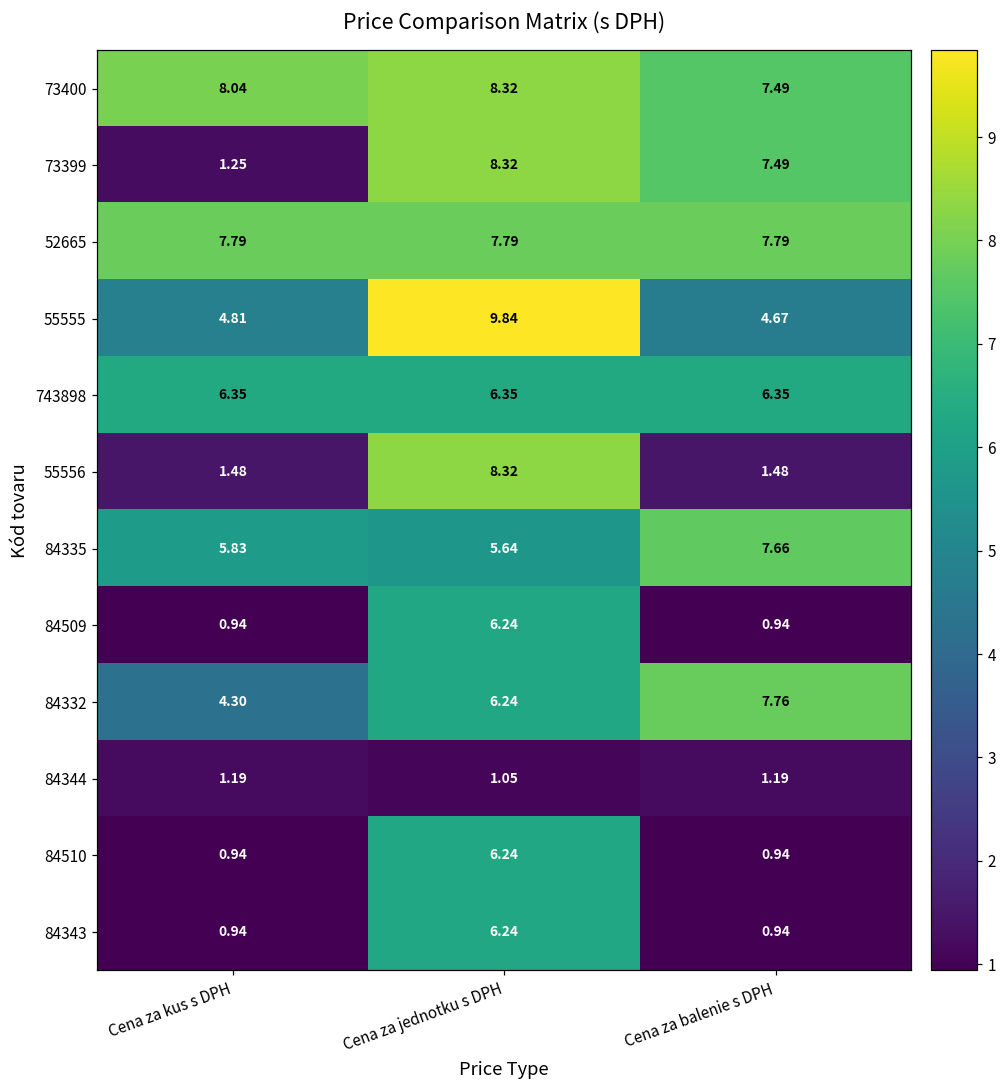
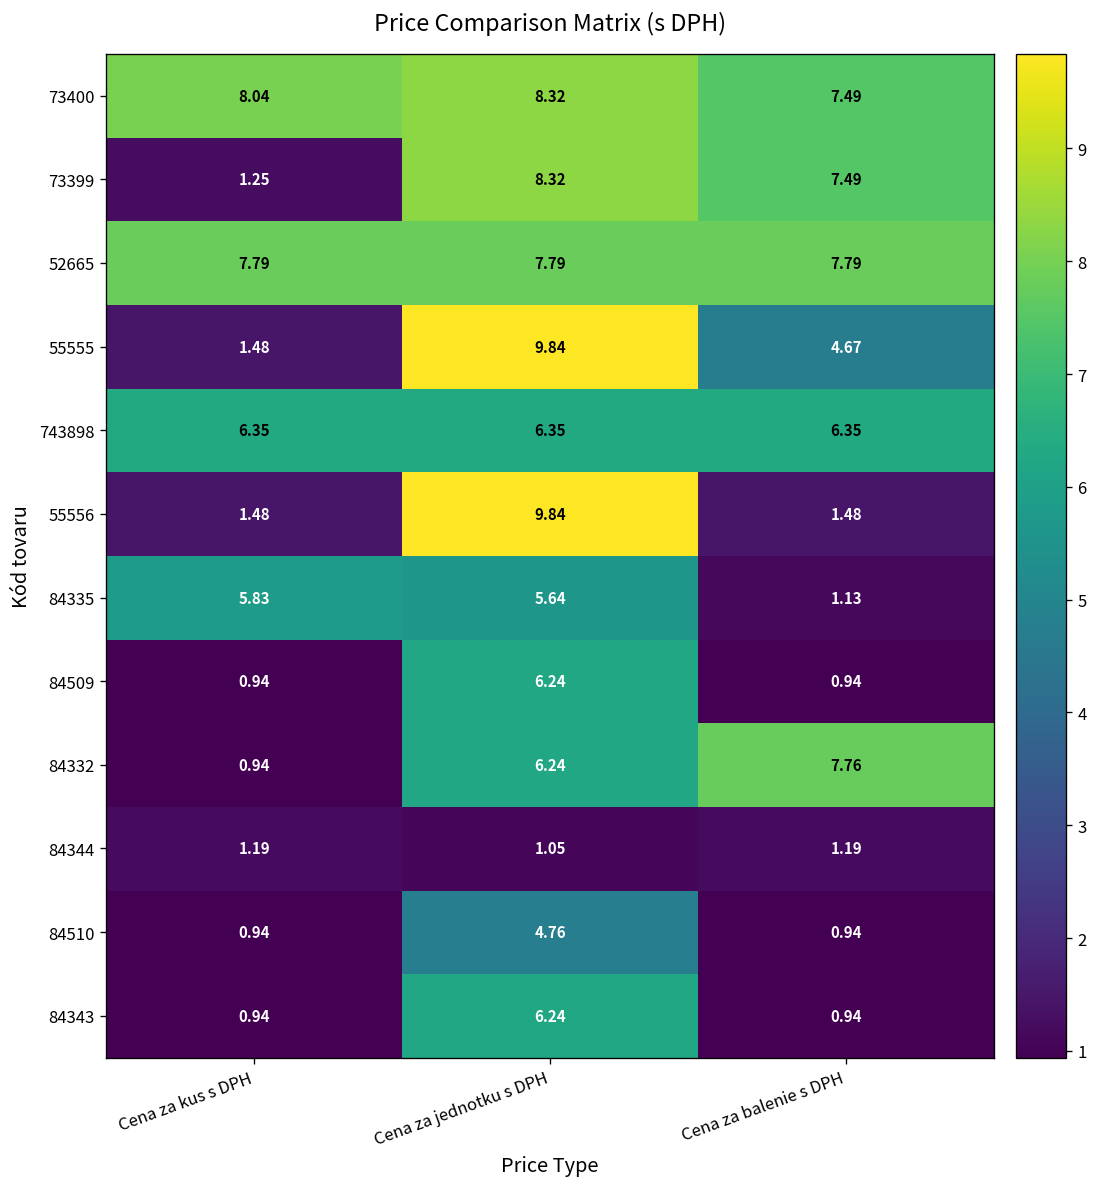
55555, Cena za kus s DPH: 4.81 -> 1.48
55556, Cena za jednotku s DPH: 8.32 -> 9.84
84335, Cena za balenie s DPH: 7.66 -> 1.13
84332, Cena za kus s DPH: 4.30 -> 0.94
84510, Cena za jednotku s DPH: 6.24 -> 4.76
